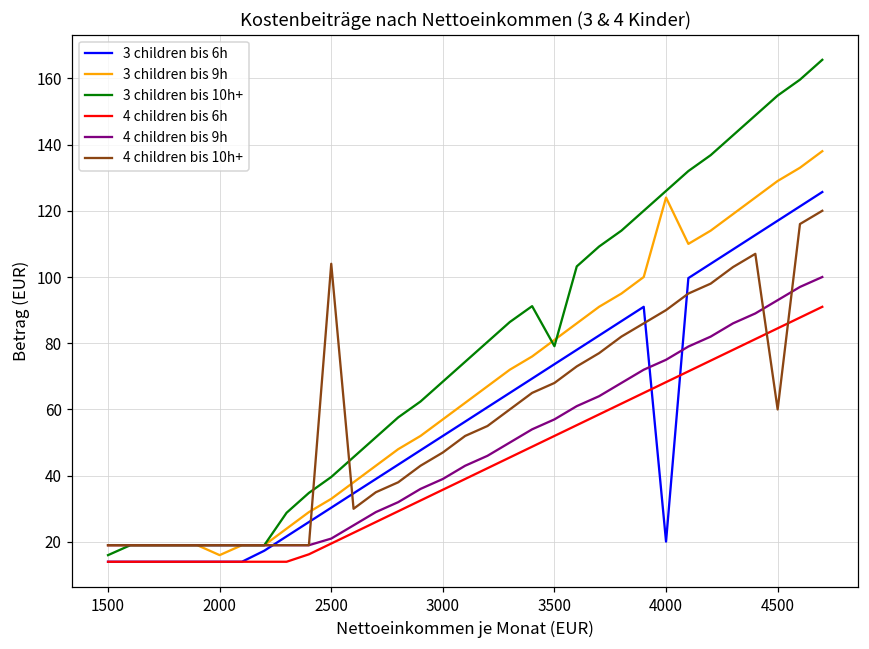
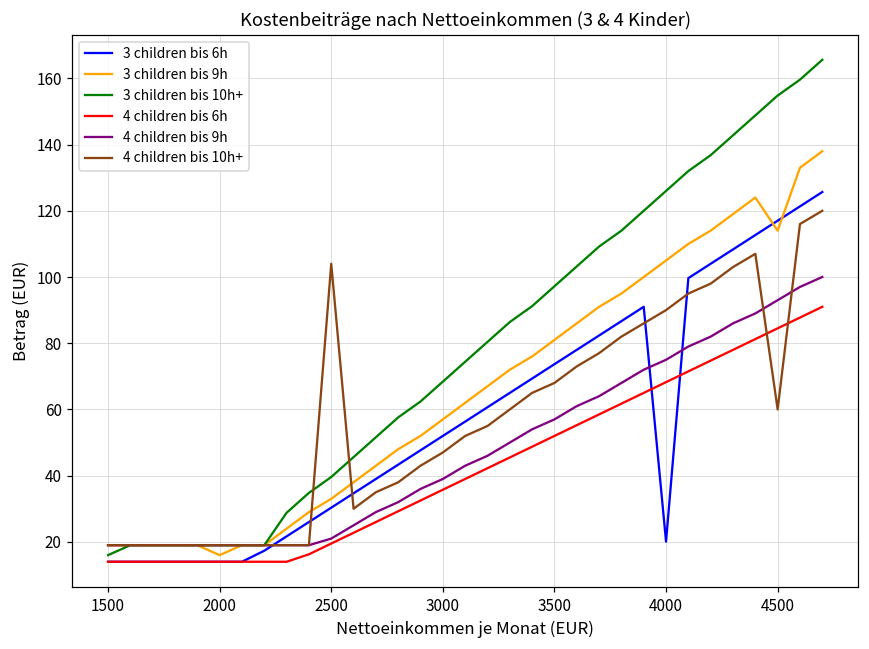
3 children bis 10h+, 3500: 79 -> 97
3 children bis 9h, 4000: 124 -> 105
3 children bis 9h, 4500: 129 -> 114
